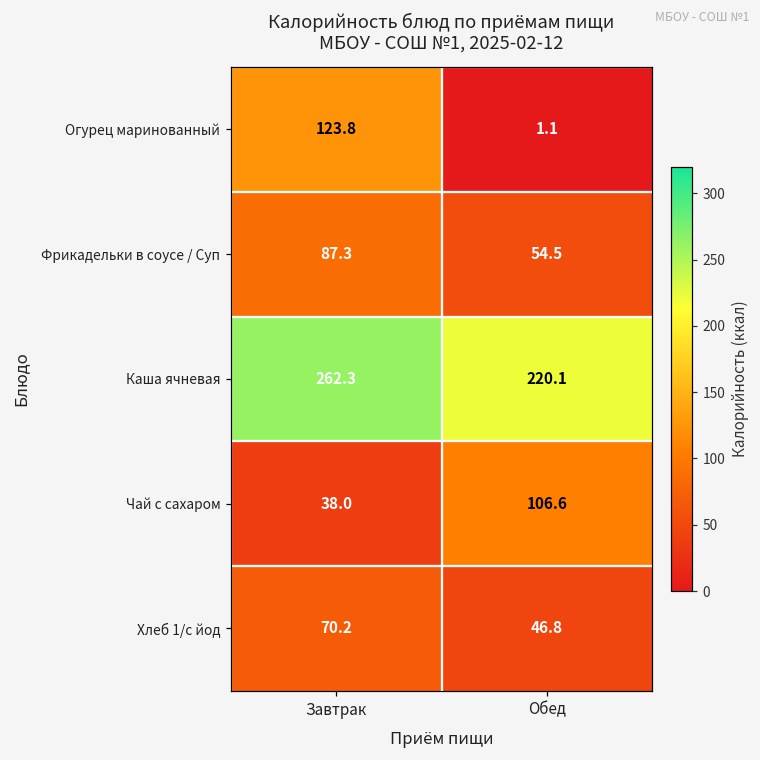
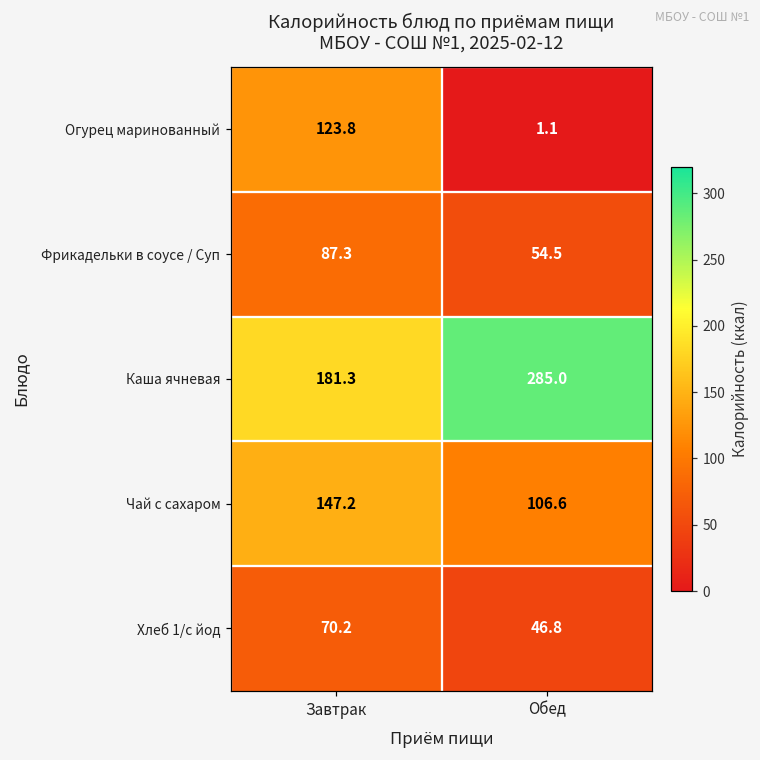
Каша ячневая, Завтрак: 262.3 -> 181.3
Каша ячневая, Обед: 220.1 -> 285.0
Чай с сахаром, Завтрак: 38.0 -> 147.2
